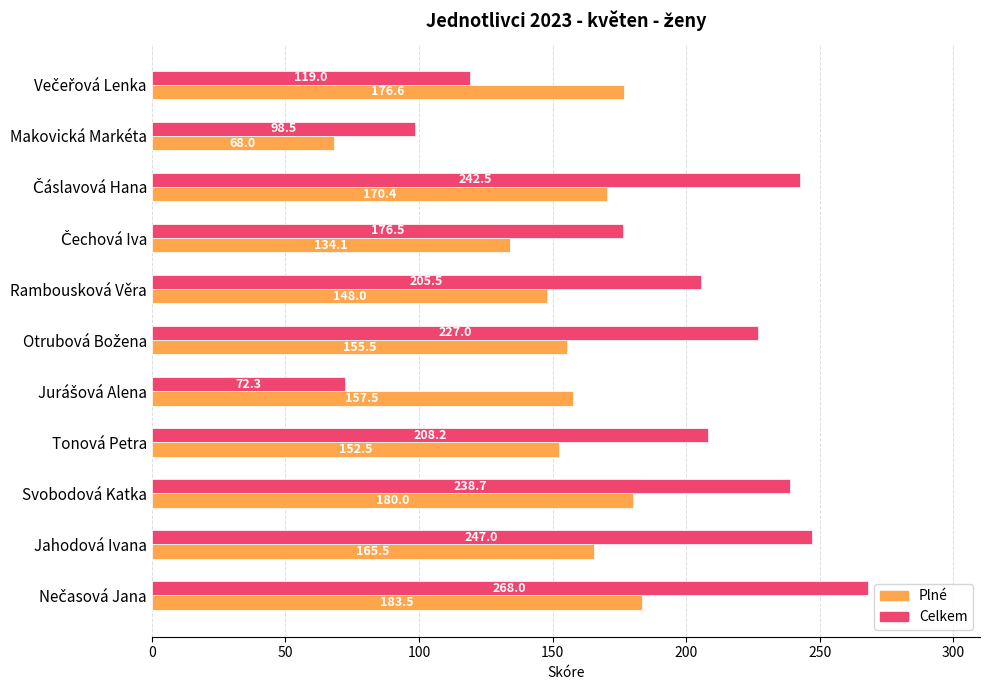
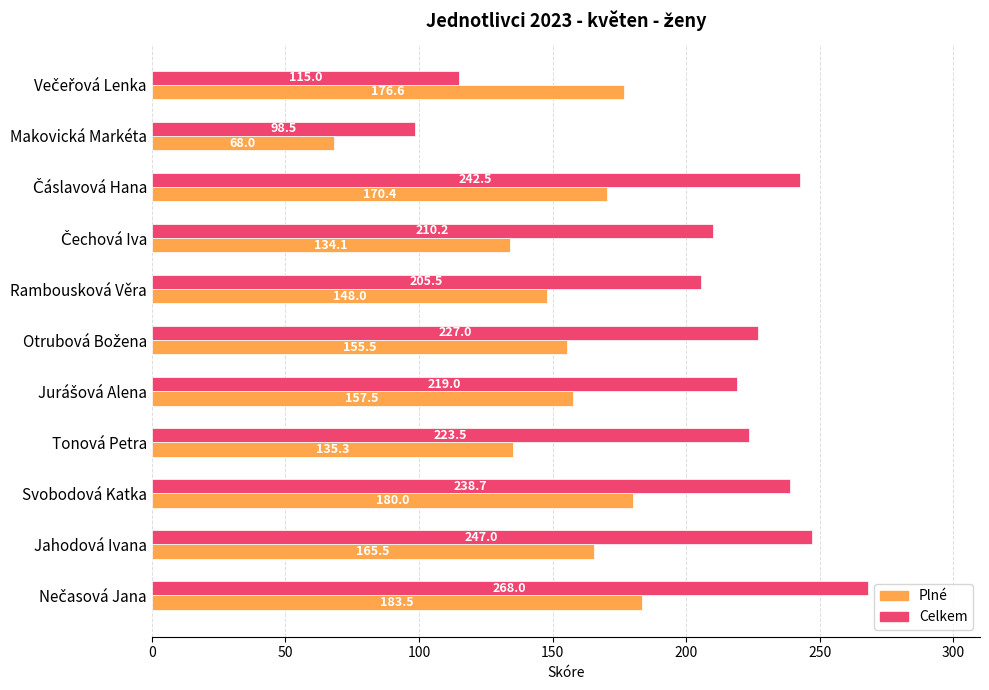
Celkem, Večeřová Lenka: 119.0 -> 115.0
Celkem, Čechová Iva: 176.5 -> 210.2
Celkem, Jurášová Alena: 72.3 -> 219.0
Celkem, Tonová Petra: 208.2 -> 223.5
Plné, Tonová Petra: 152.5 -> 135.3
